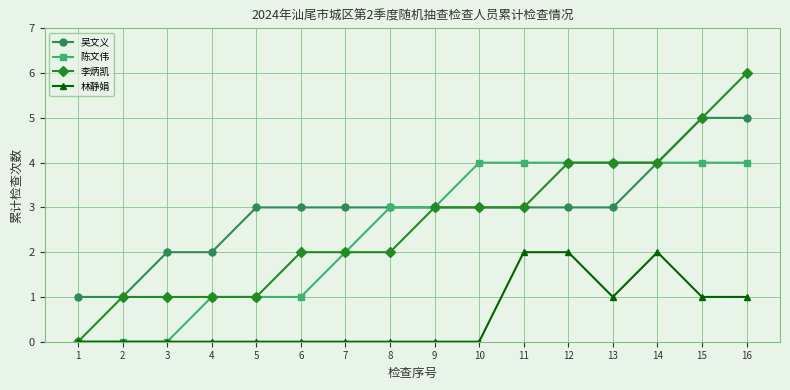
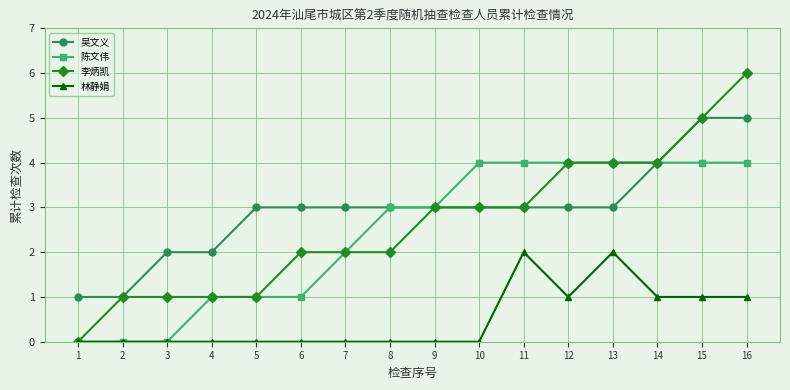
林静娟, 12: 2 -> 1
林静娟, 13: 1 -> 2
林静娟, 14: 2 -> 1
